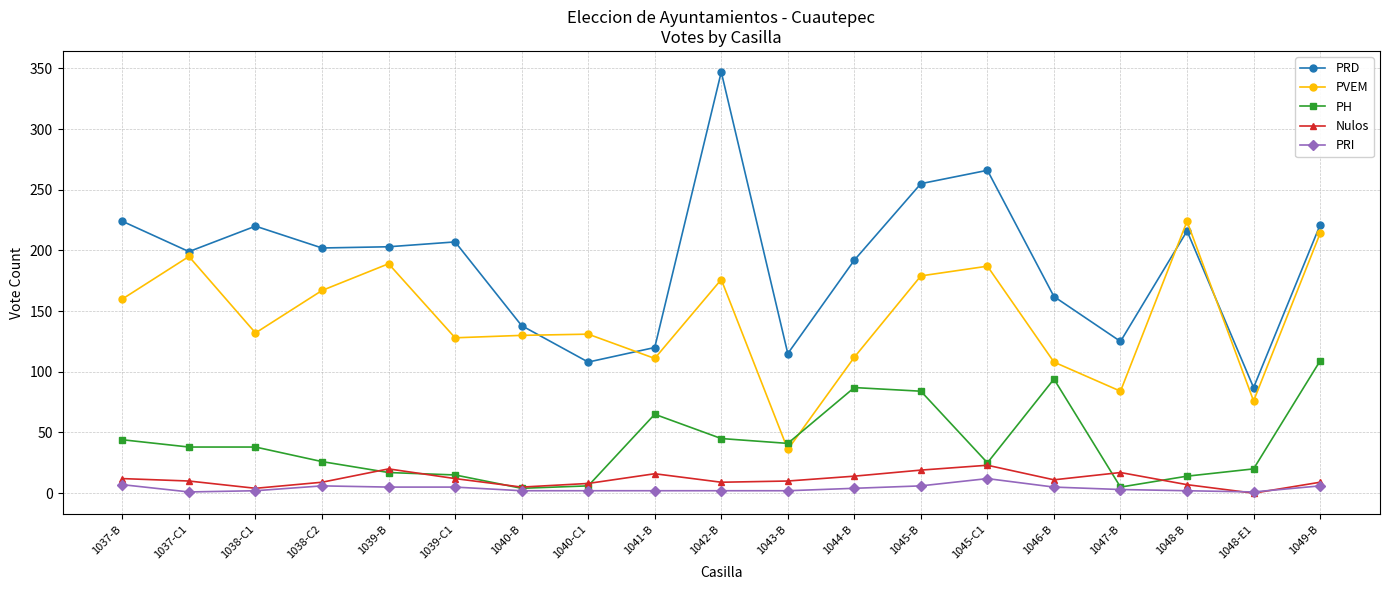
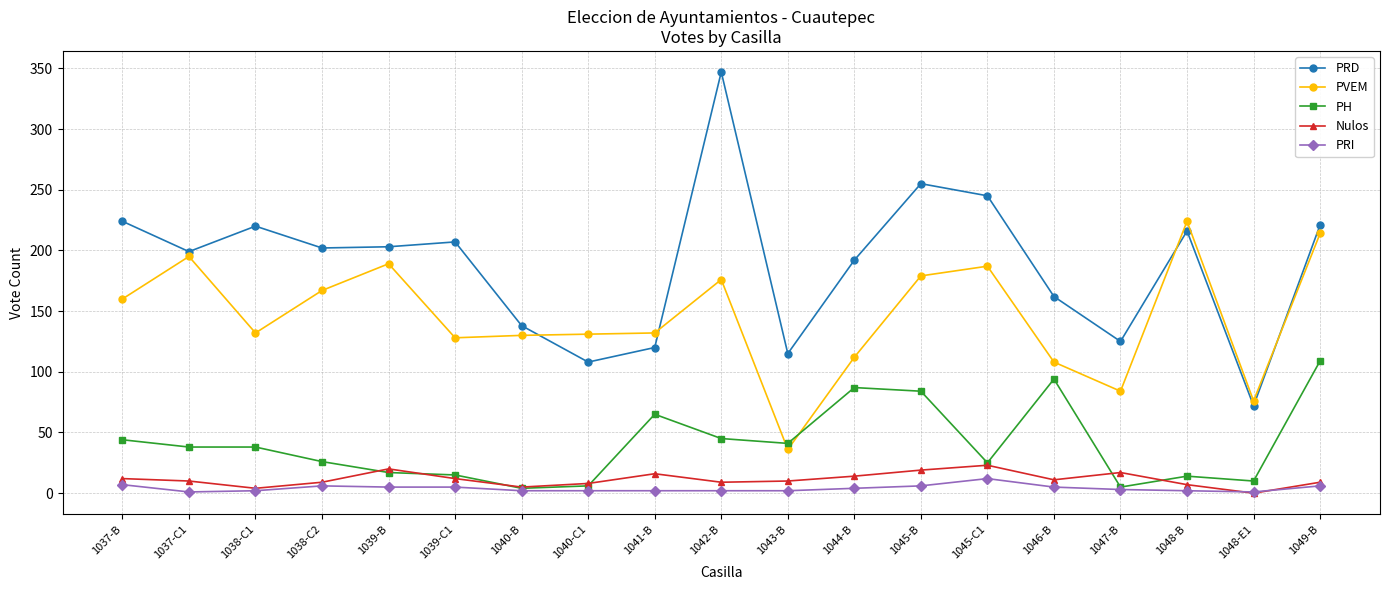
PVEM, 1041-B: 111 -> 132
PRD, 1045-C1: 266 -> 245
PRD, 1048-E1: 87 -> 72
PH, 1048-E1: 20 -> 10
